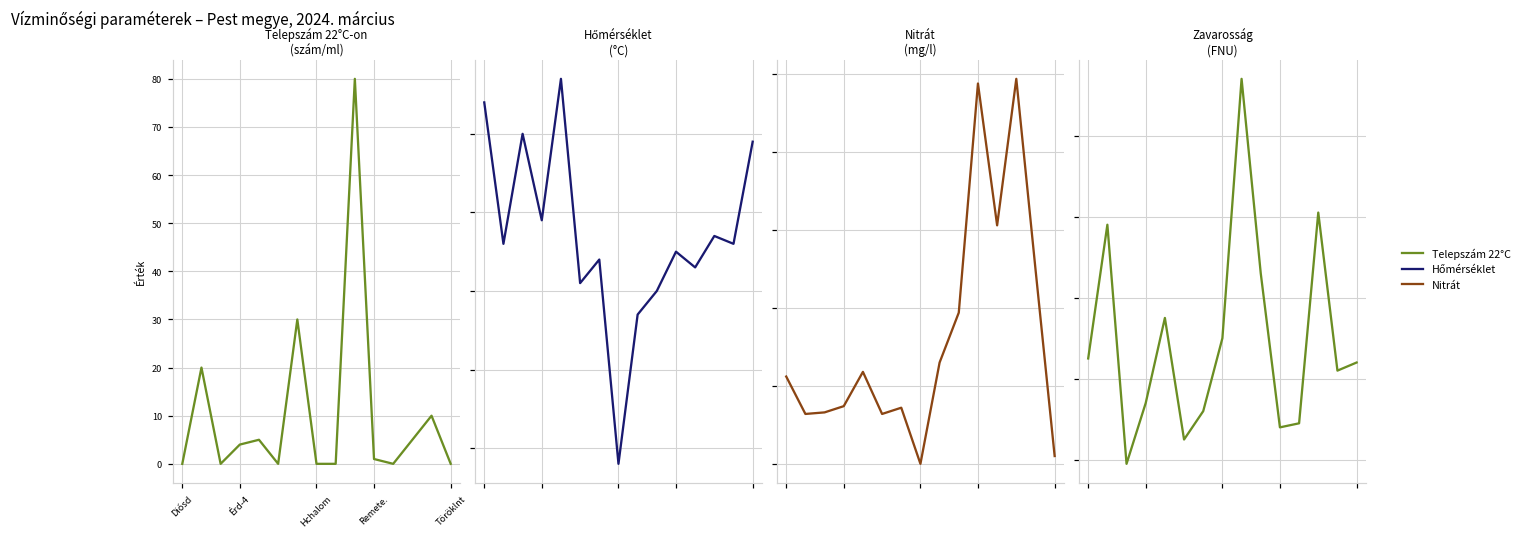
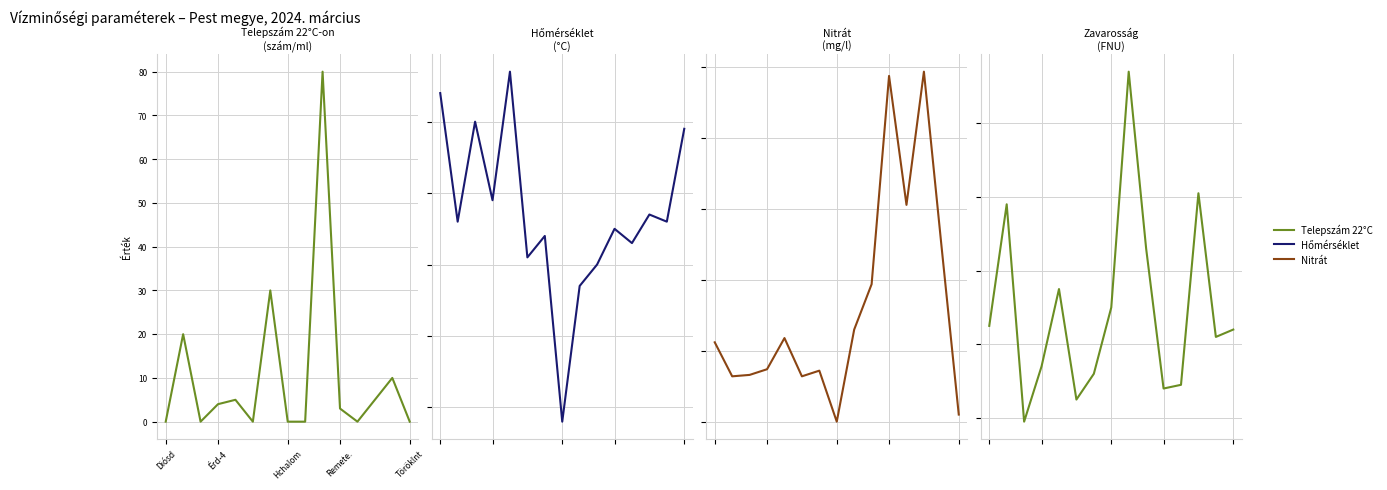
Telepszám 22°C-on (szám/ml), Remete.: 1 -> 3
